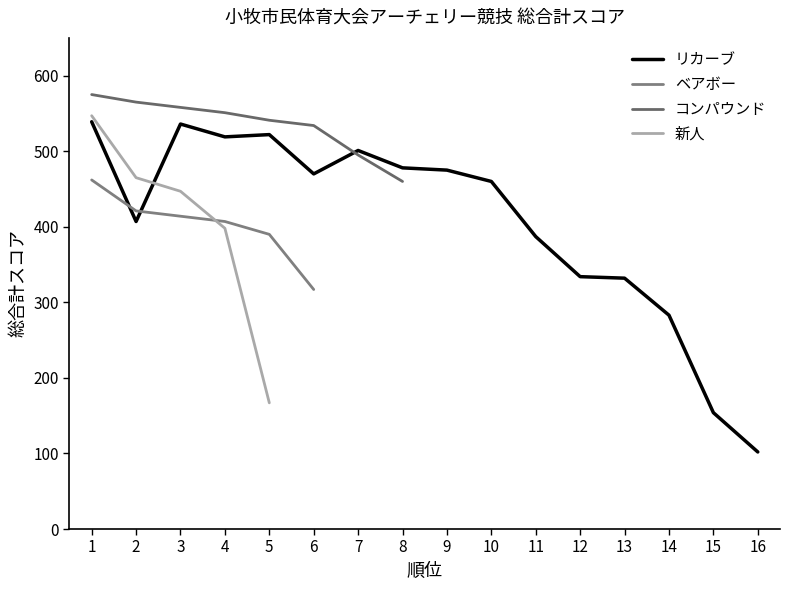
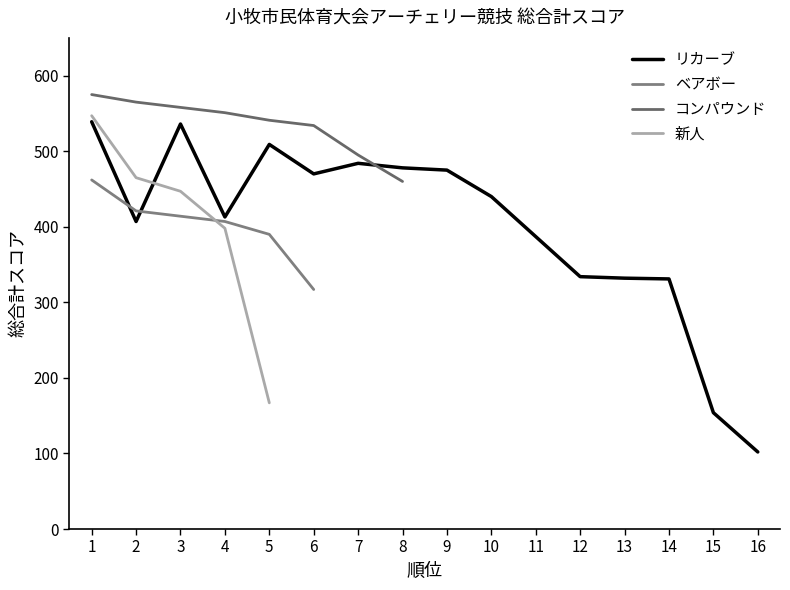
リカーブ, 4: 520 -> 410
リカーブ, 5: 520 -> 510
リカーブ, 7: 500 -> 480
リカーブ, 10: 460 -> 440
リカーブ, 14: 280 -> 330
